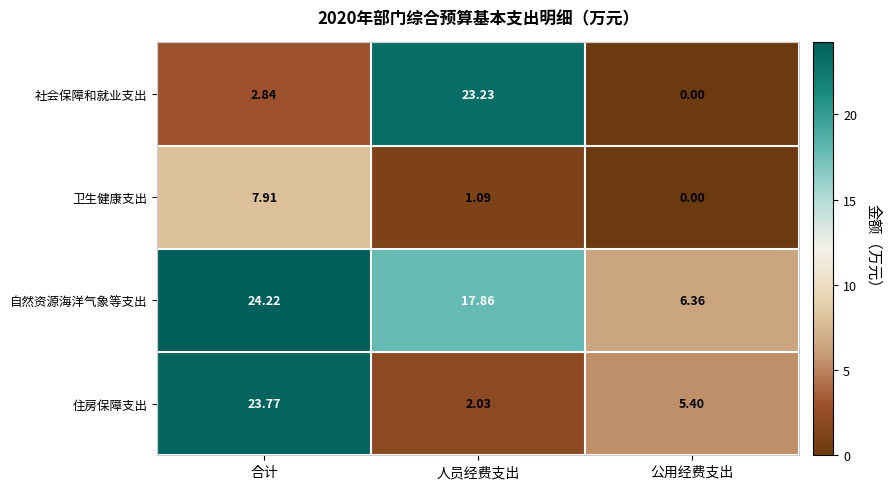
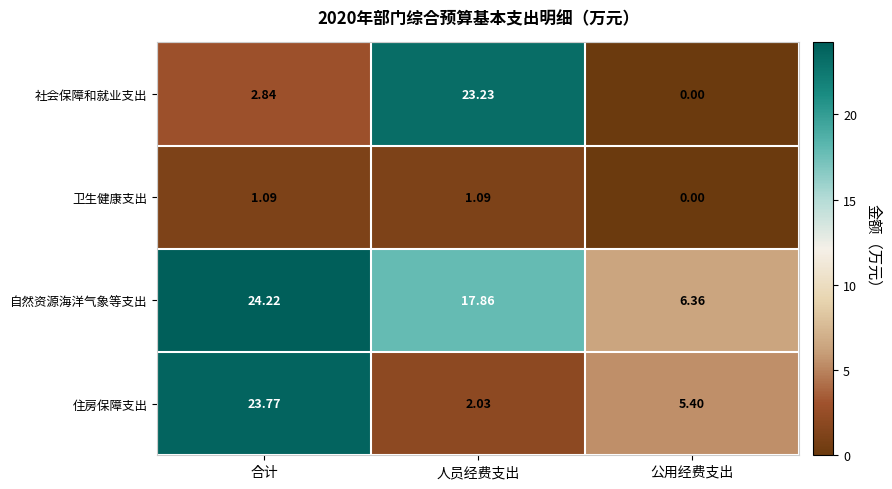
卫生健康支出, 合计: 7.91 -> 1.09
